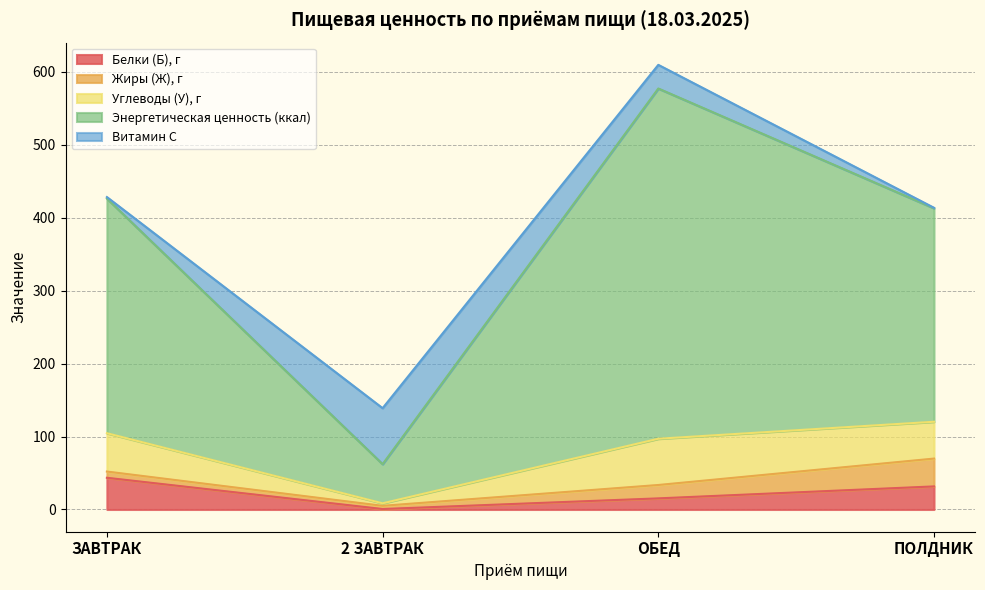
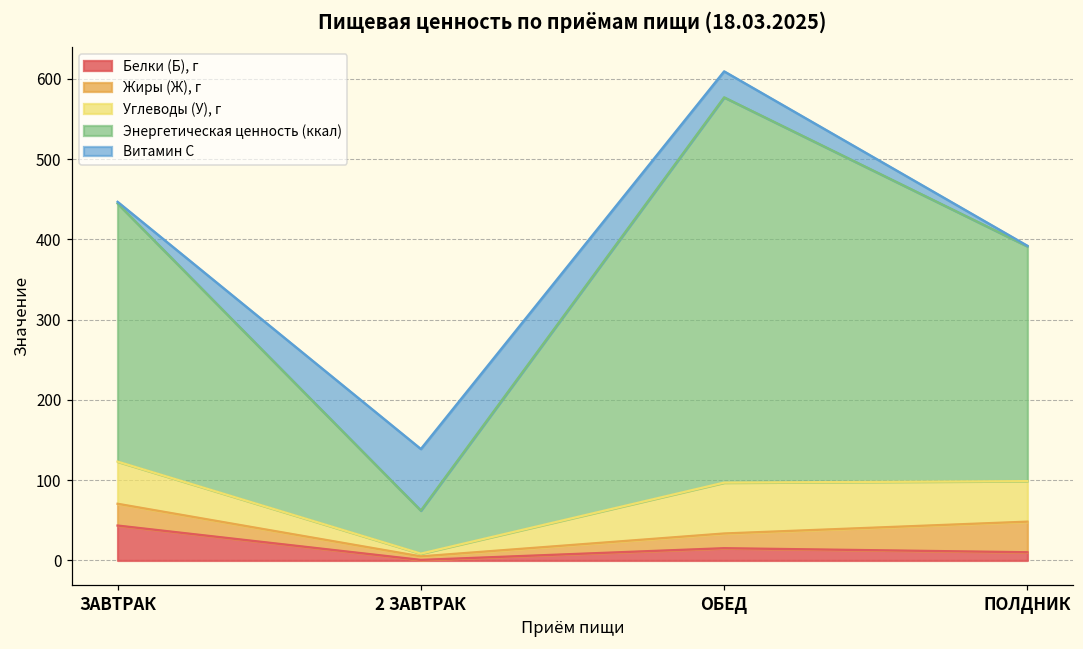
Жиры (Ж), г, ЗАВТРАК: 10 -> 30
Белки (Б), г, ПОЛДНИК: 30 -> 10
